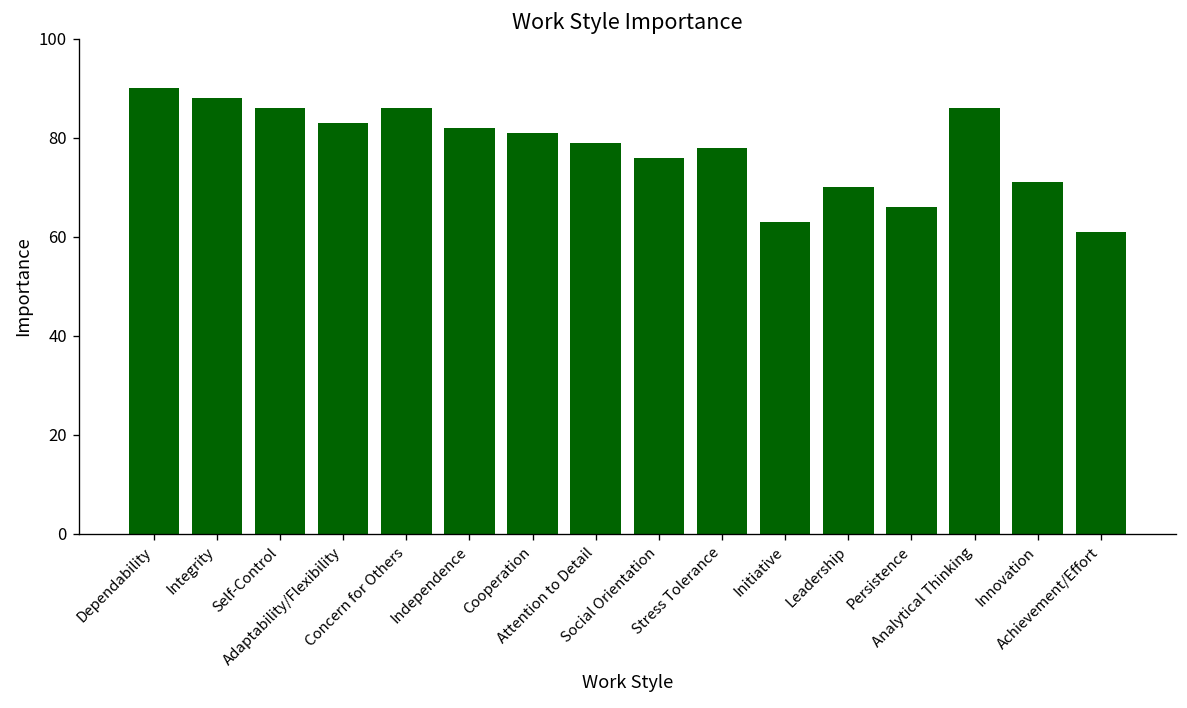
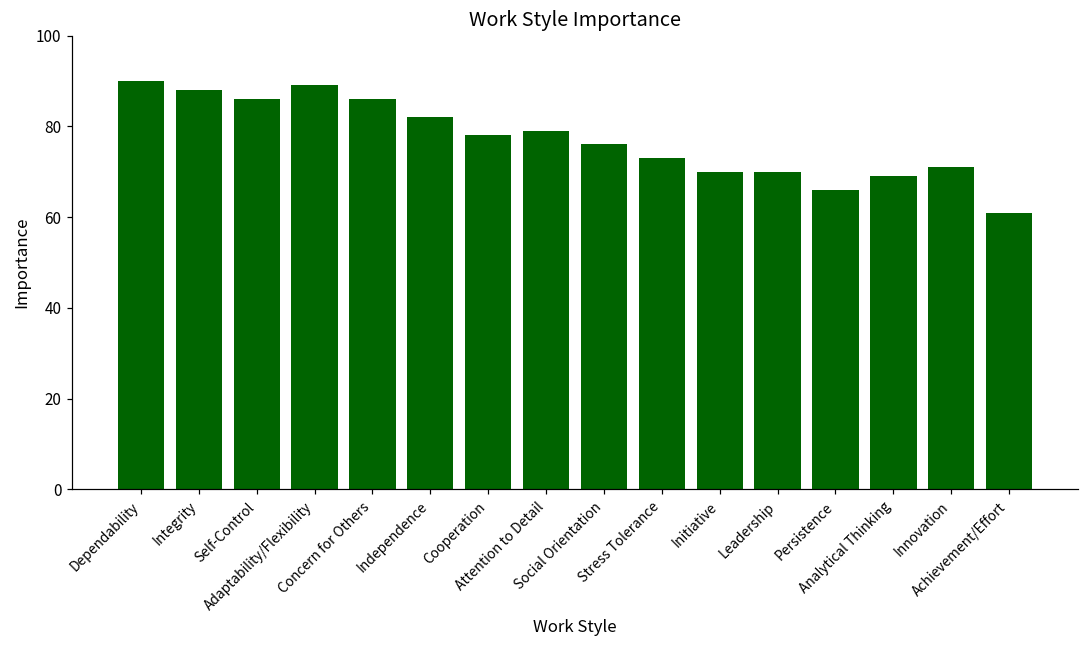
Adaptability/Flexibility: 83 -> 89
Cooperation: 81 -> 78
Stress Tolerance: 78 -> 73
Initiative: 63 -> 70
Analytical Thinking: 86 -> 69
